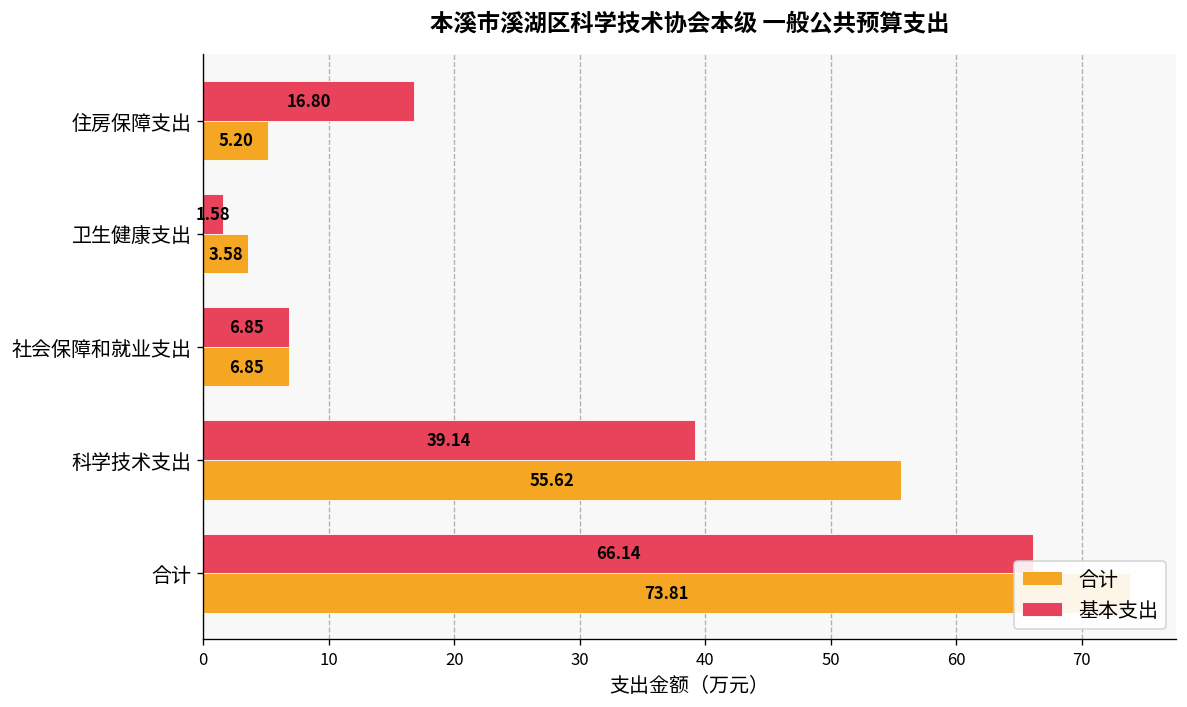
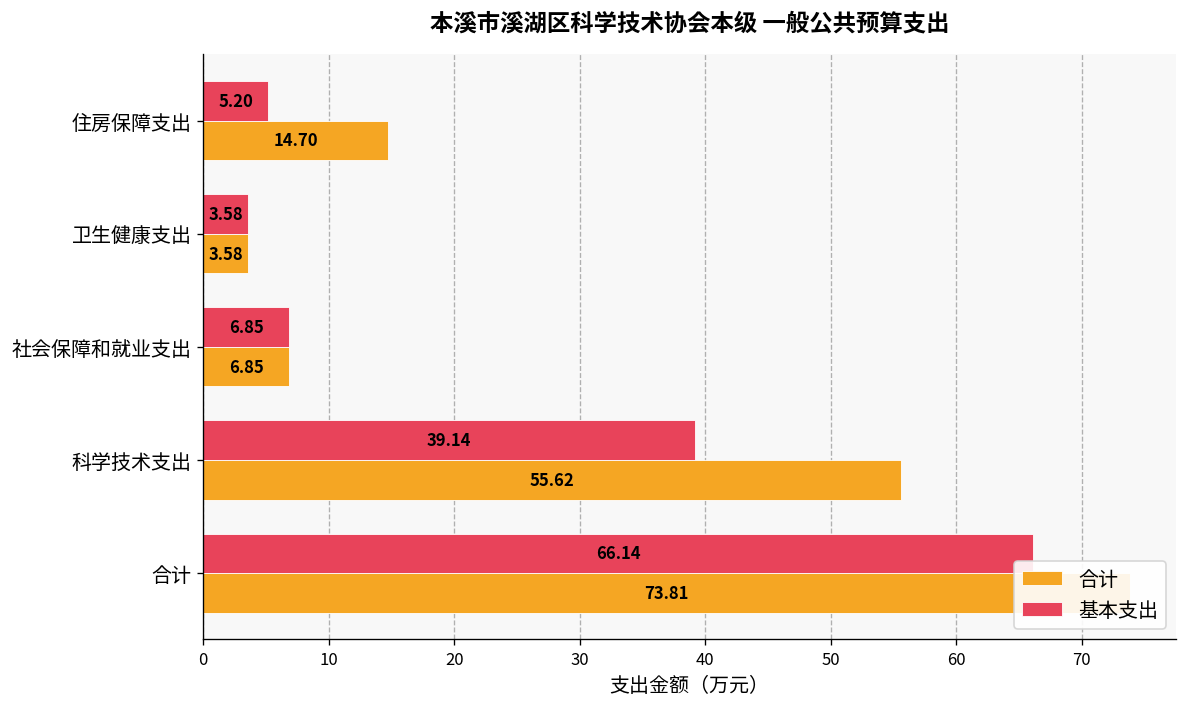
基本支出, 住房保障支出: 16.80 -> 5.20
合计, 住房保障支出: 5.20 -> 14.70
基本支出, 卫生健康支出: 1.58 -> 3.58
